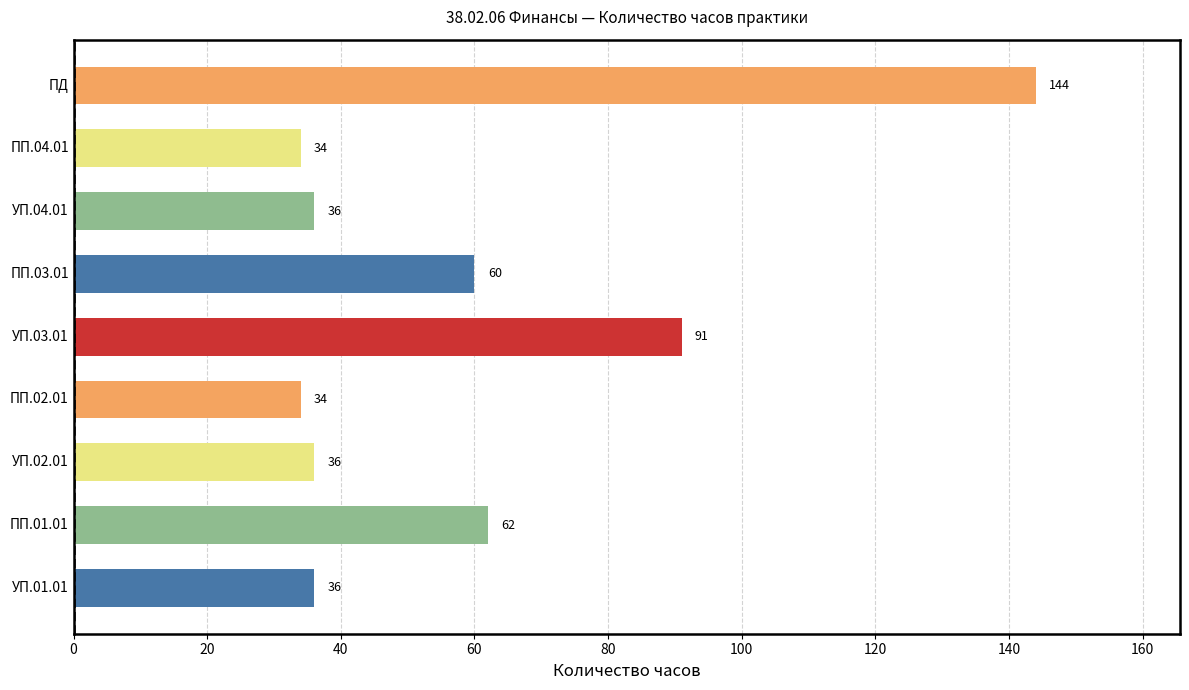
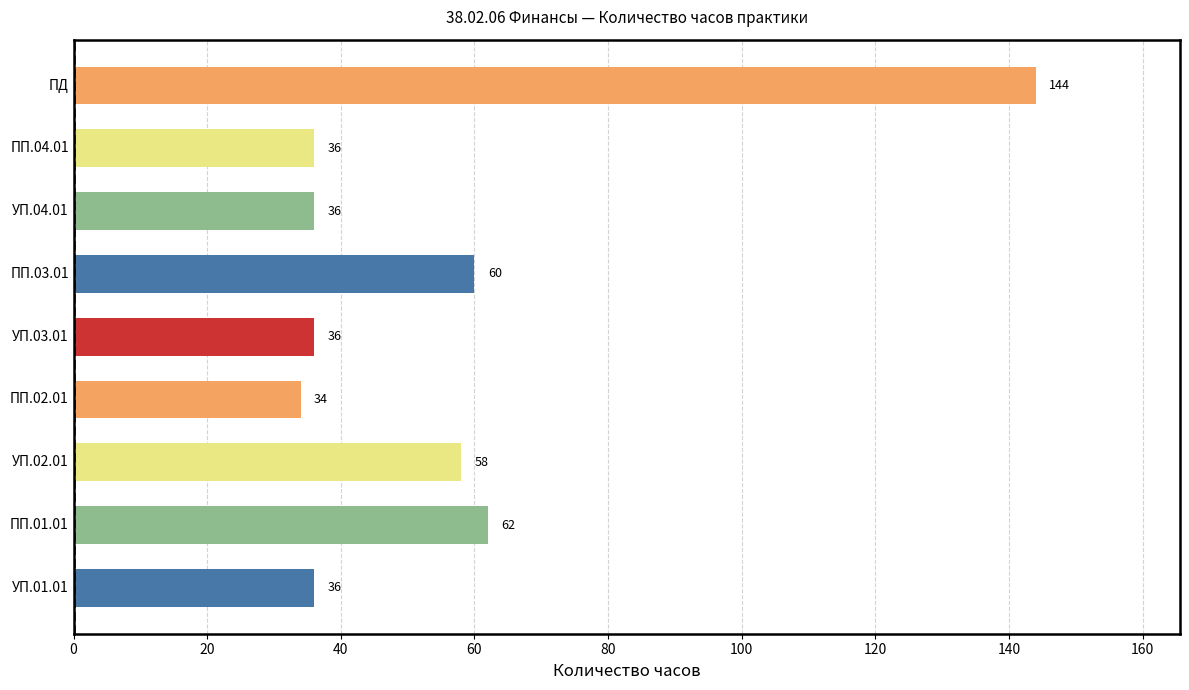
ПП.04.01: 34 -> 36
УП.03.01: 91 -> 36
УП.02.01: 36 -> 58
